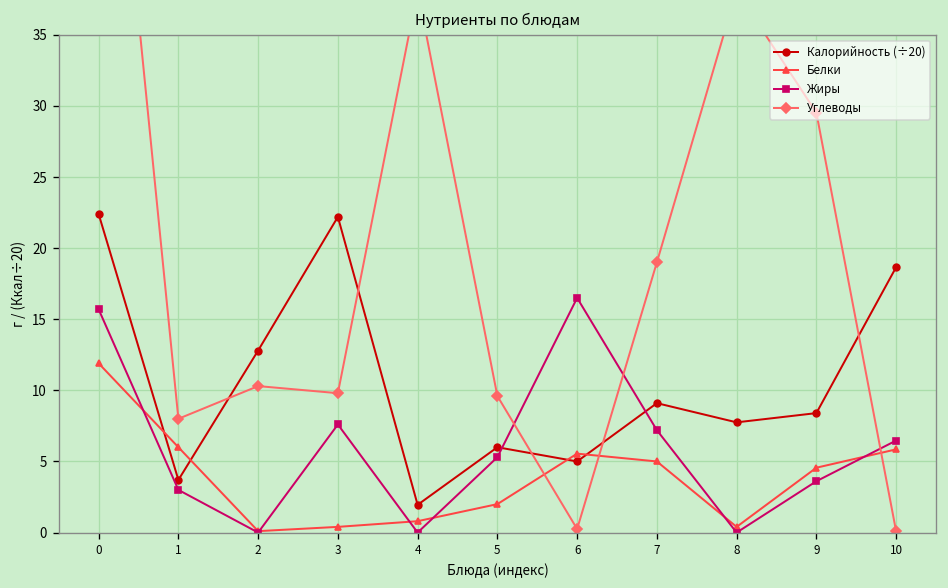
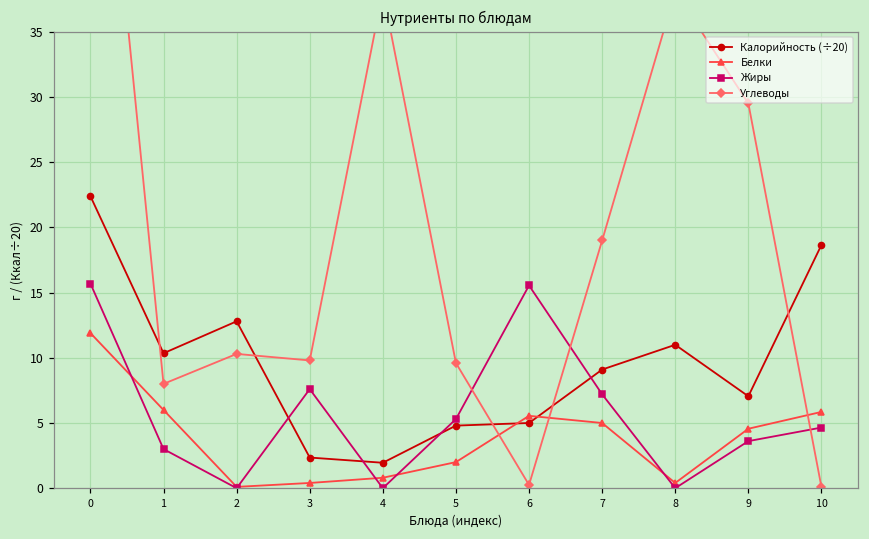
Калорийность (÷20), 1: 3.7 -> 10.4
Калорийность (÷20), 3: 22.2 -> 2.4
Калорийность (÷20), 5: 6.0 -> 4.8
Жиры, 6: 16.5 -> 15.6
Калорийность (÷20), 8: 7.8 -> 11.0
Калорийность (÷20), 9: 8.4 -> 7.1
Жиры, 10: 6.5 -> 4.7
